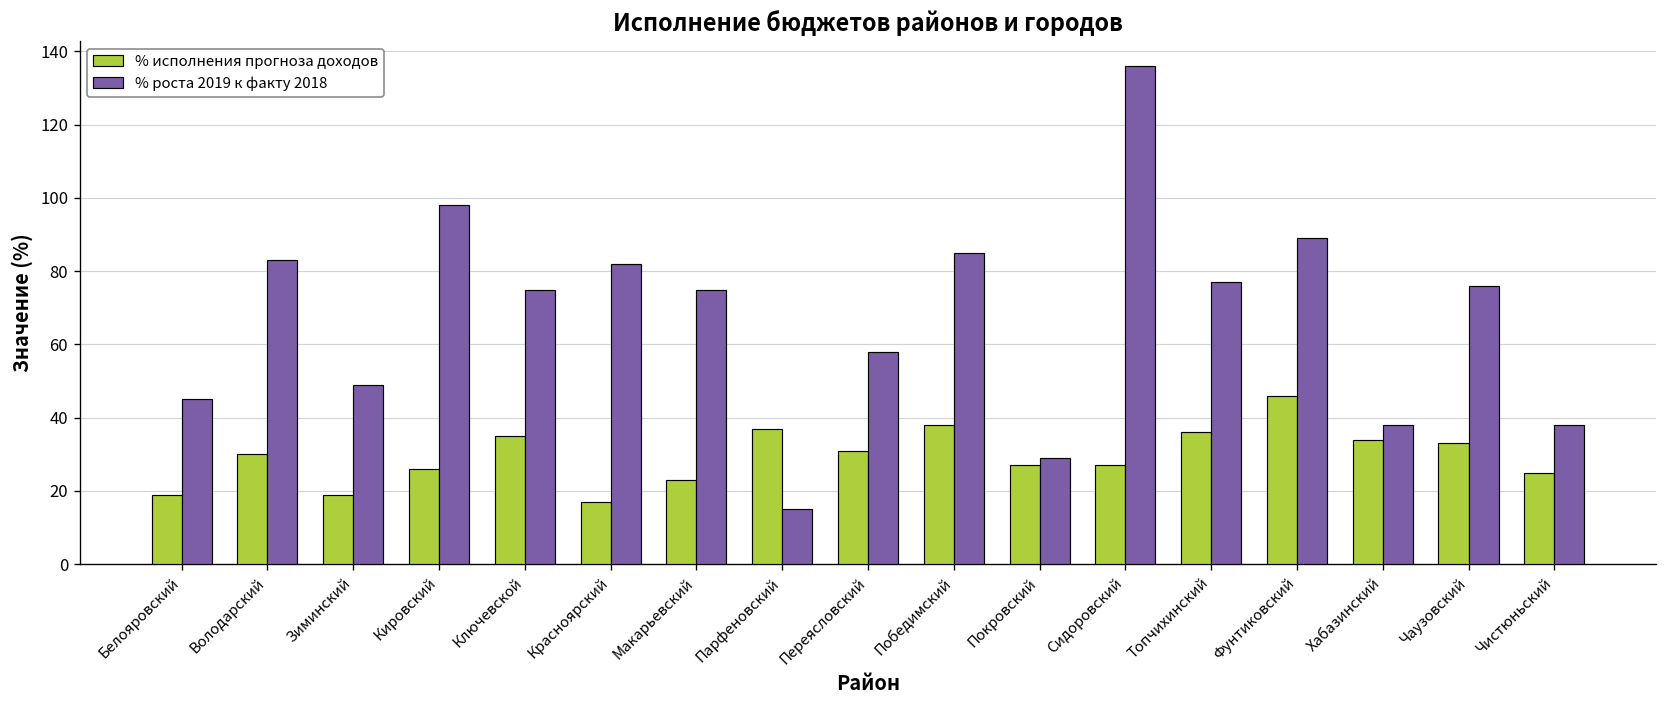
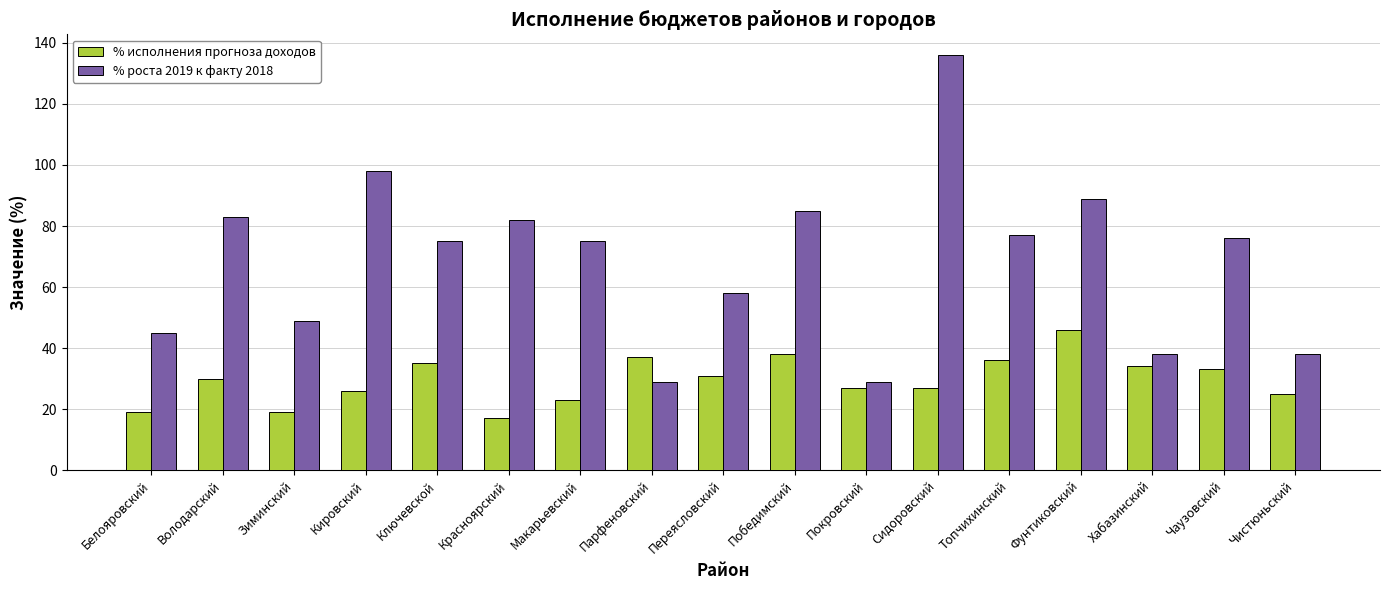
% роста 2019 к факту 2018, Парфеновский: 15 -> 29
